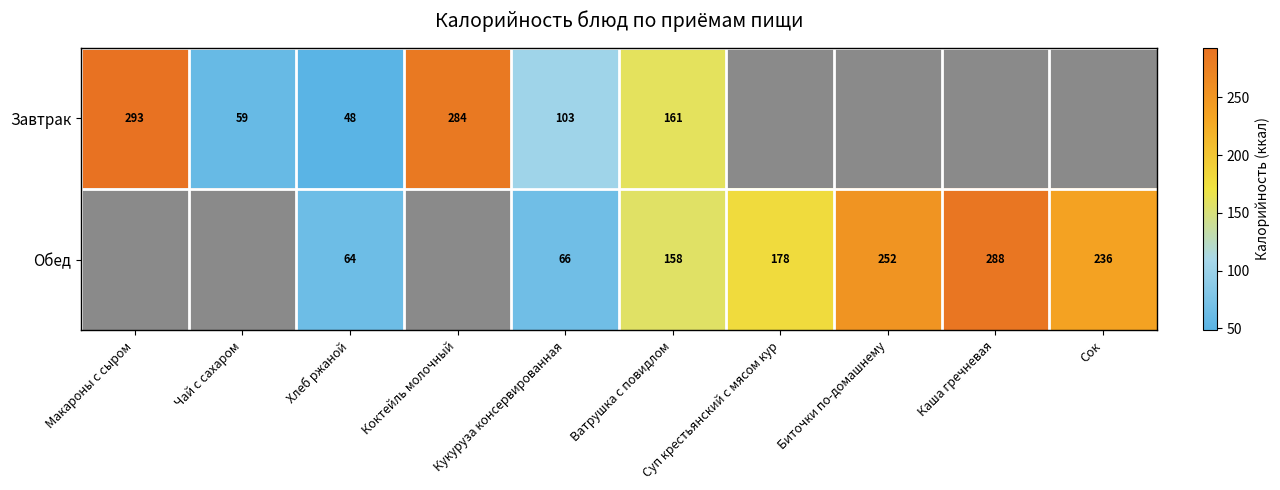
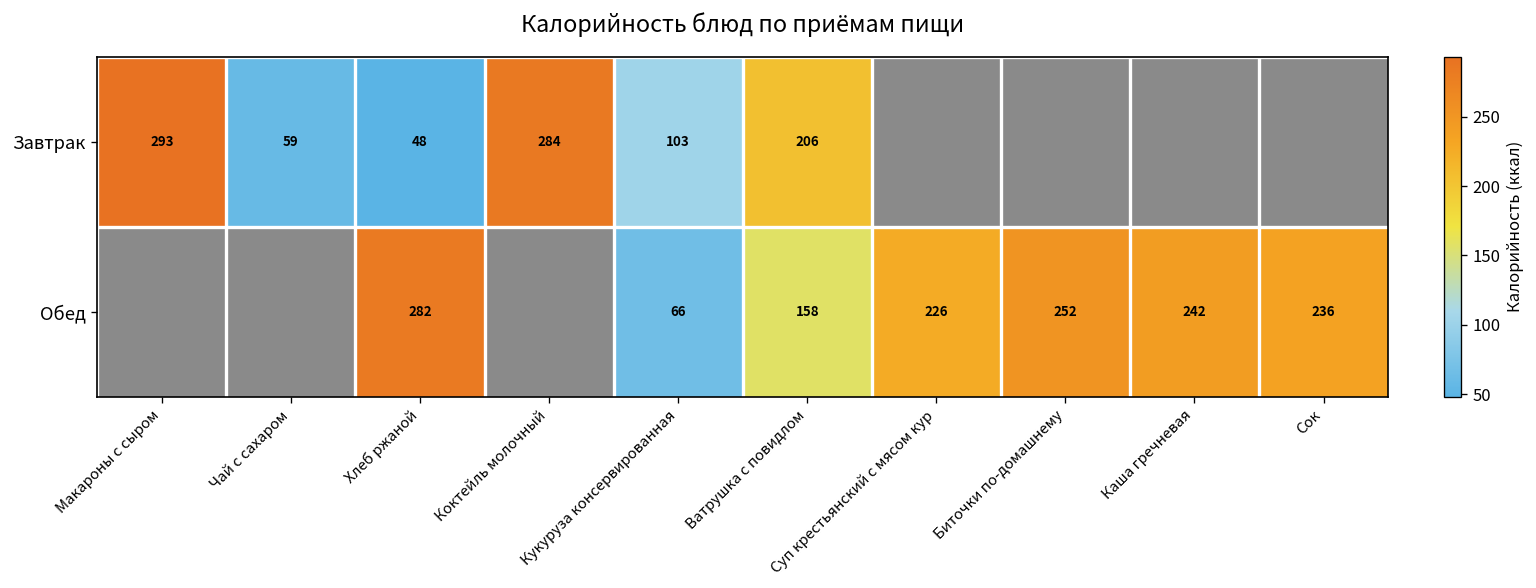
Завтрак, Ватрушка с повидлом: 161 -> 206
Обед, Хлеб ржаной: 64 -> 282
Обед, Суп крестьянский с мясом кур: 178 -> 226
Обед, Каша гречневая: 288 -> 242
